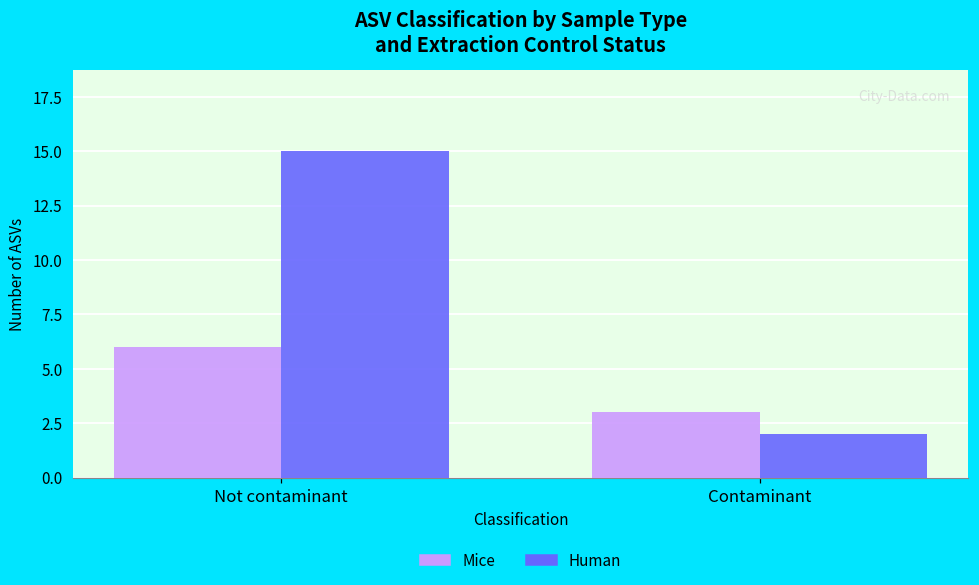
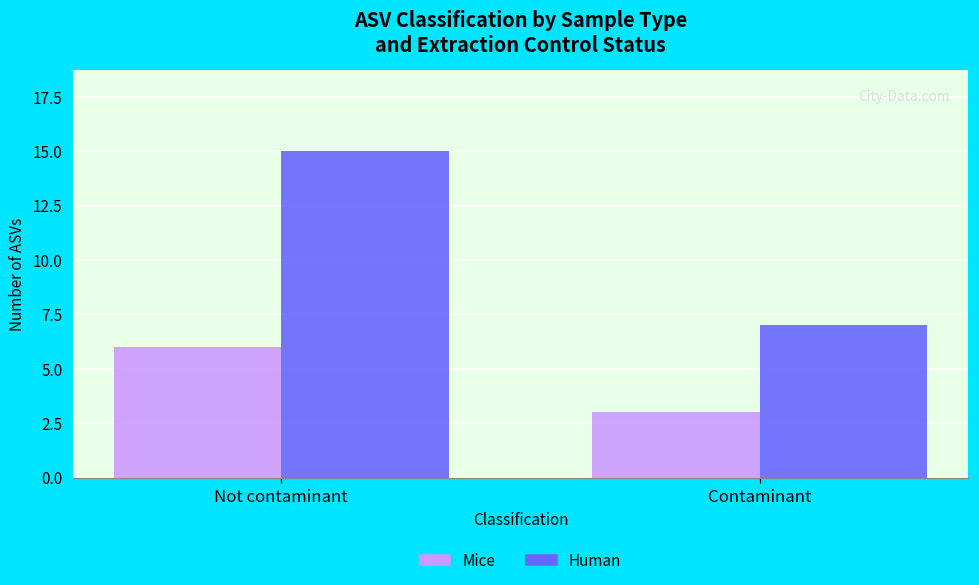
Human, Contaminant: 2 -> 7
